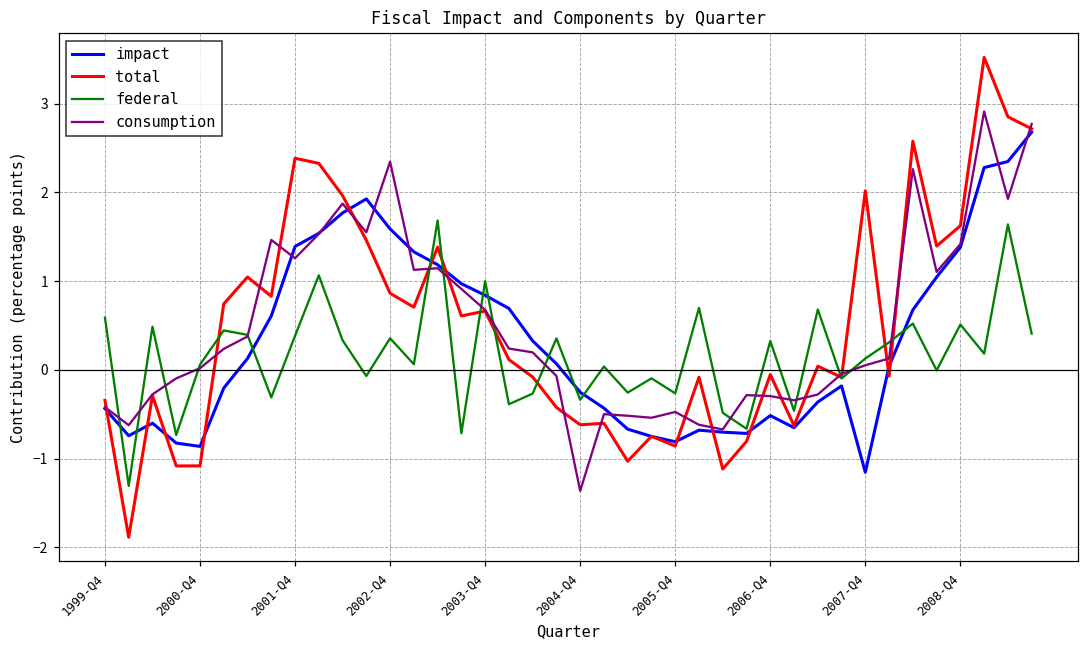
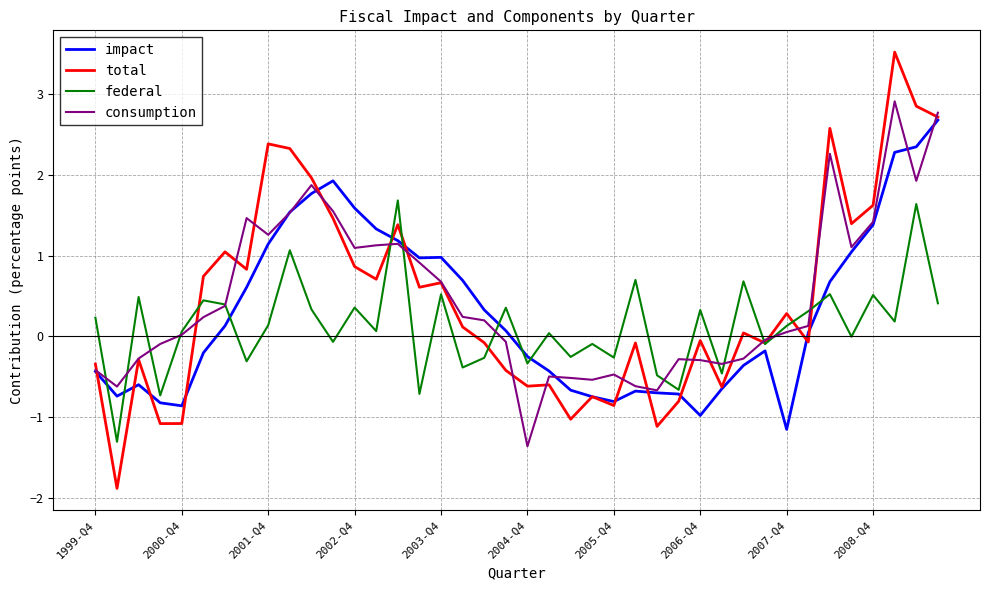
federal, 1999-Q4: 0.6 -> 0.2
impact, 2001-Q4: 1.4 -> 1.1
federal, 2001-Q4: 0.4 -> 0.1
consumption, 2002-Q4: 2.3 -> 1.1
impact, 2003-Q4: 0.8 -> 1.0
federal, 2003-Q4: 1.0 -> 0.5
impact, 2006-Q4: -0.5 -> -1.0
total, 2007-Q4: 2.0 -> 0.3
